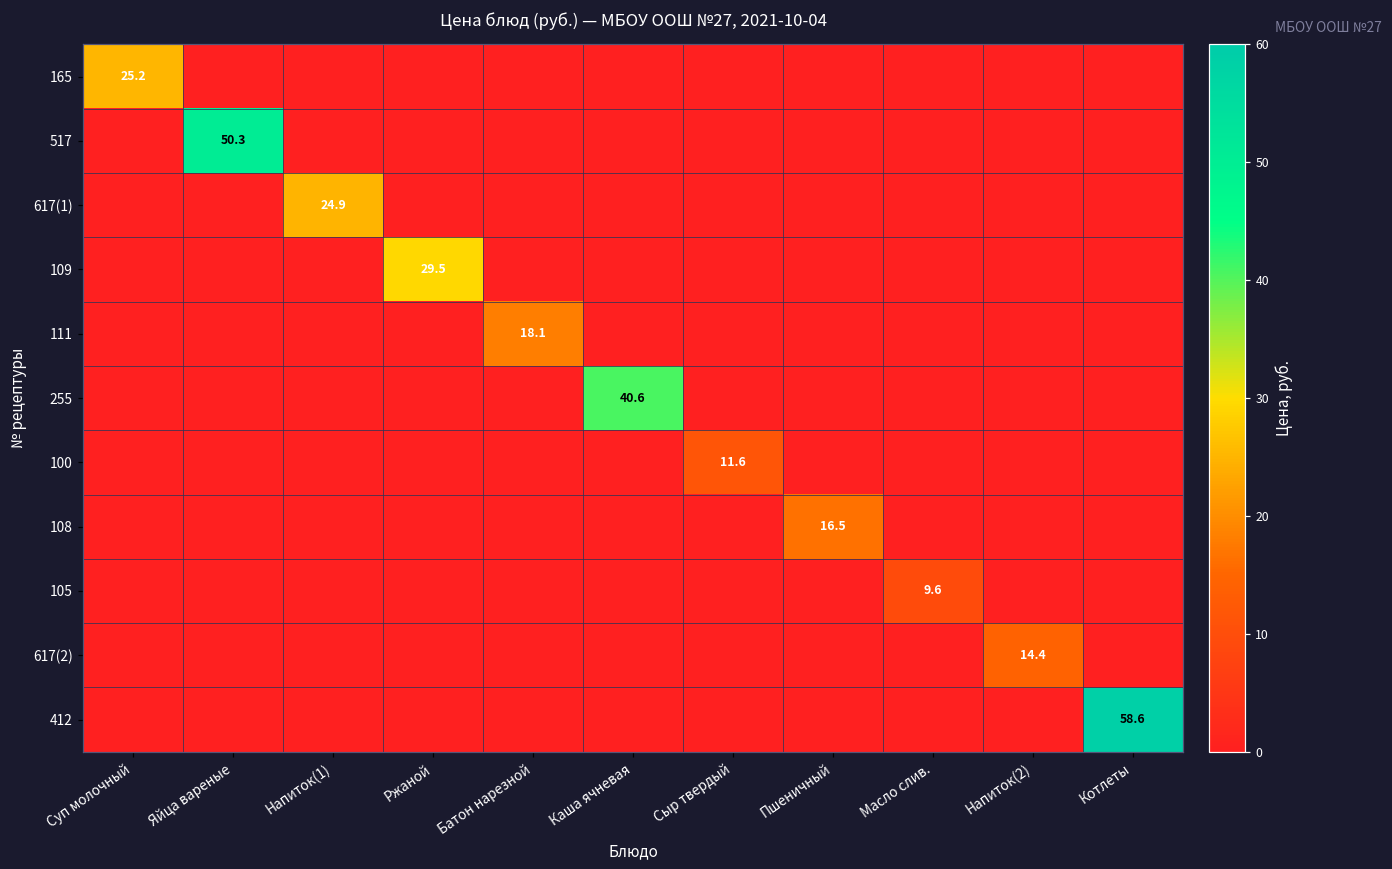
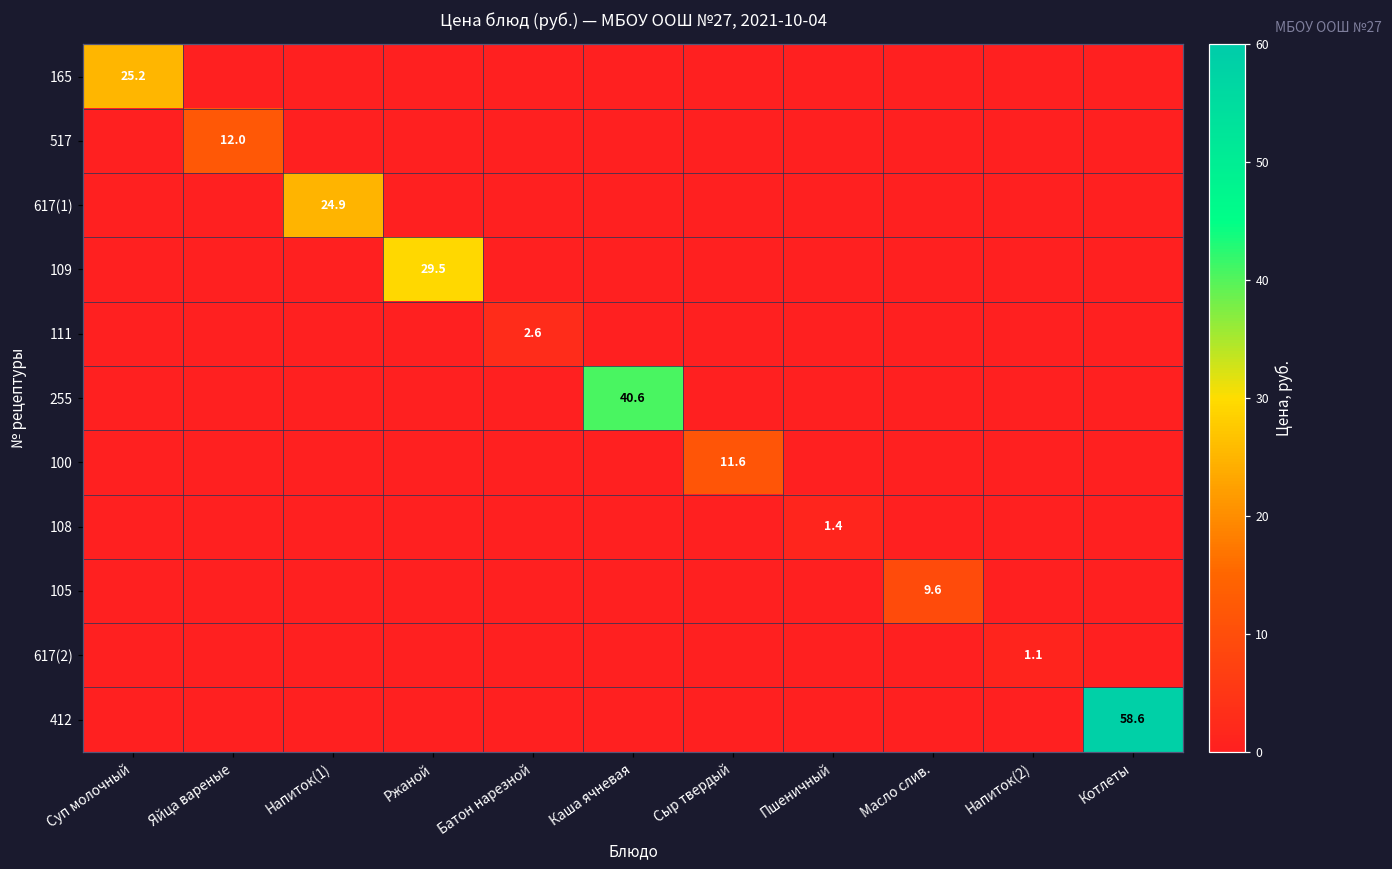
517, Яйца вареные: 50.3 -> 12.0
111, Батон нарезной: 18.1 -> 2.6
108, Пшеничный: 16.5 -> 1.4
617(2), Напиток(2): 14.4 -> 1.1
